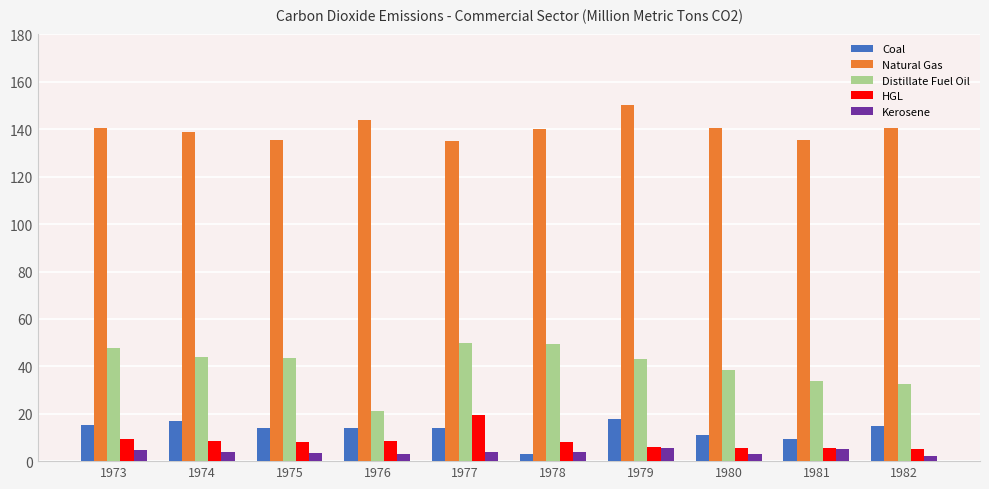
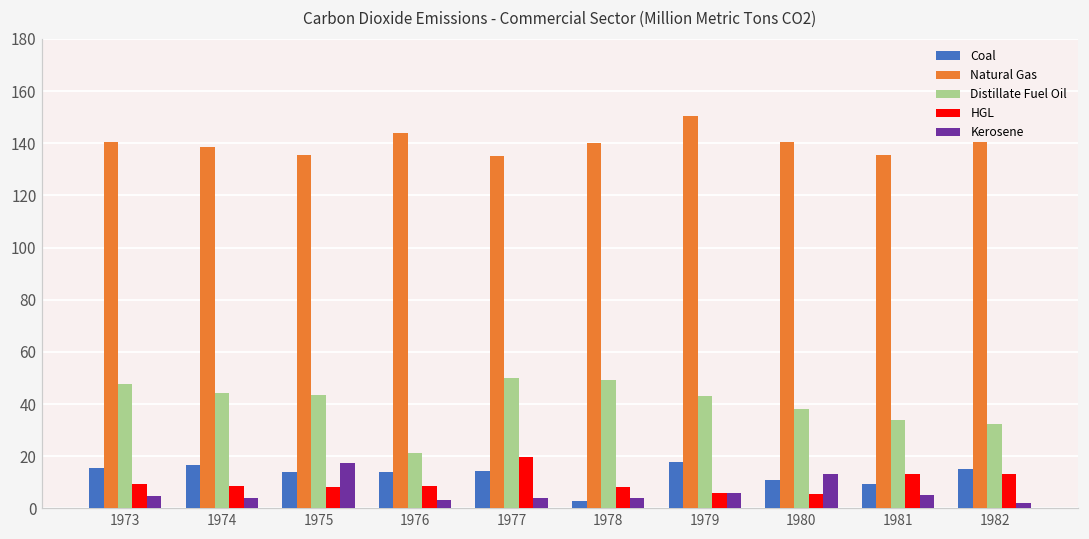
Kerosene, 1975: 4 -> 18
Kerosene, 1980: 3 -> 13
HGL, 1981: 5 -> 13
HGL, 1982: 5 -> 13
